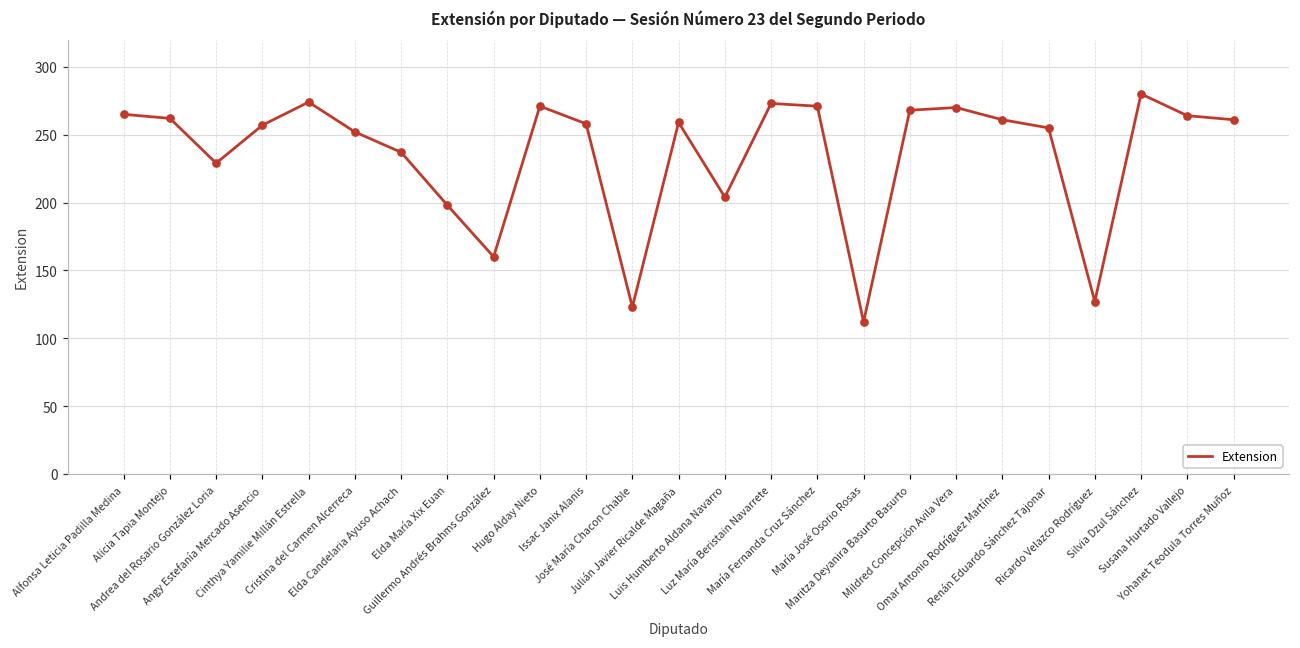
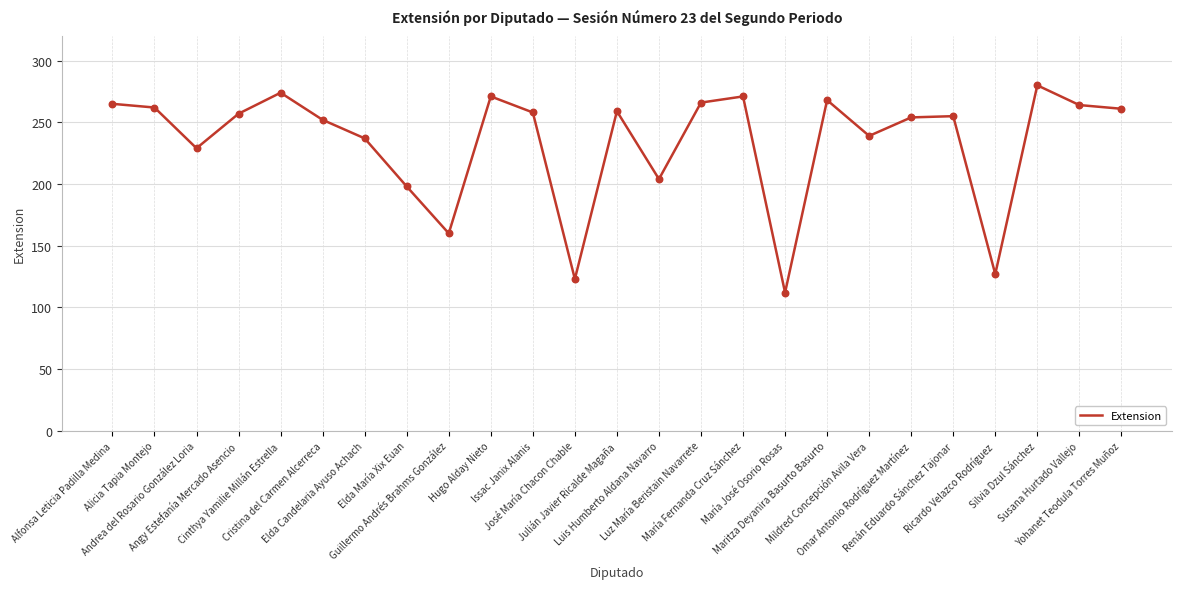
Luz María Beristain Navarrete: 273 -> 266
Mildred Concepción Avila Vera: 270 -> 239
Omar Antonio Rodríguez Martínez: 261 -> 254
